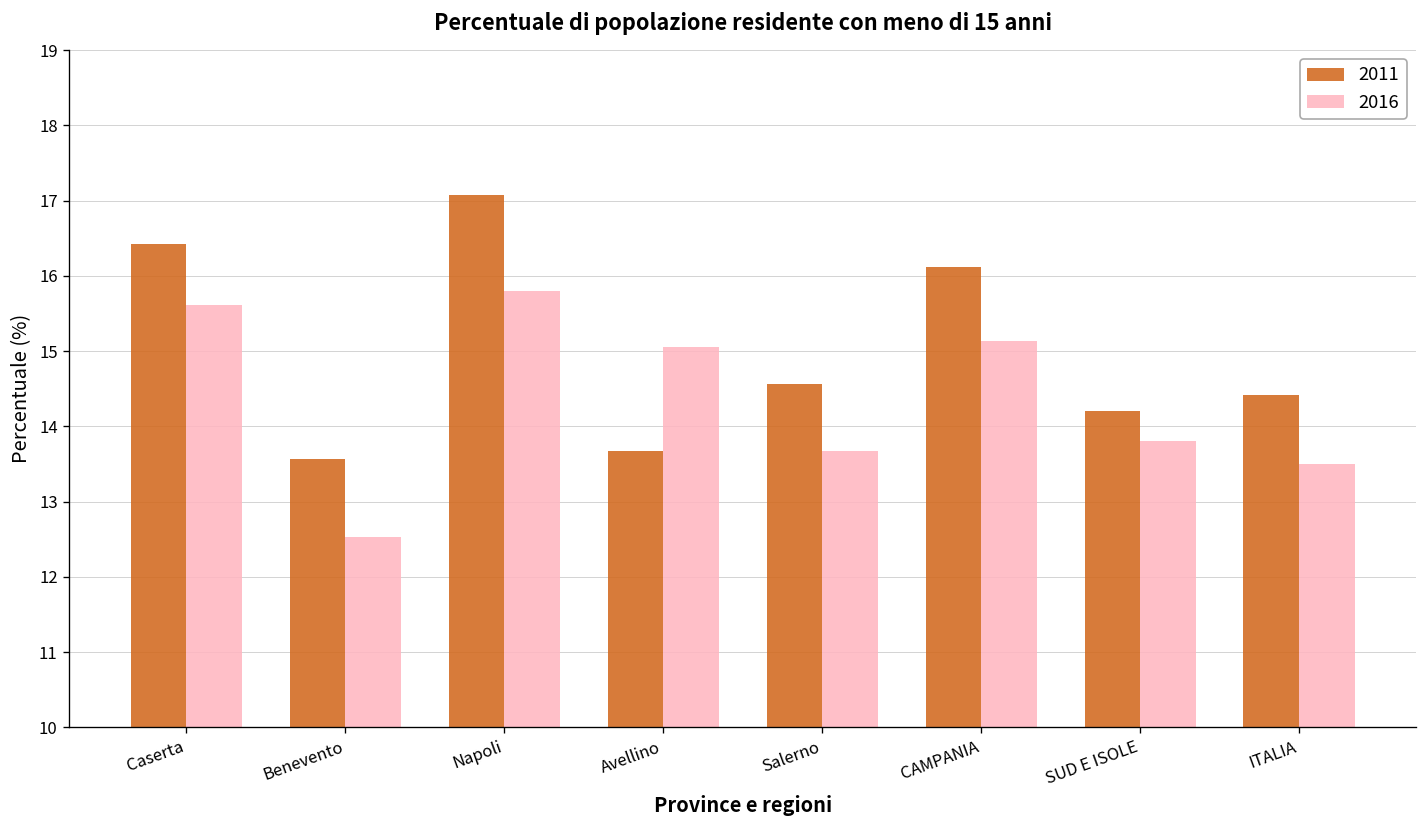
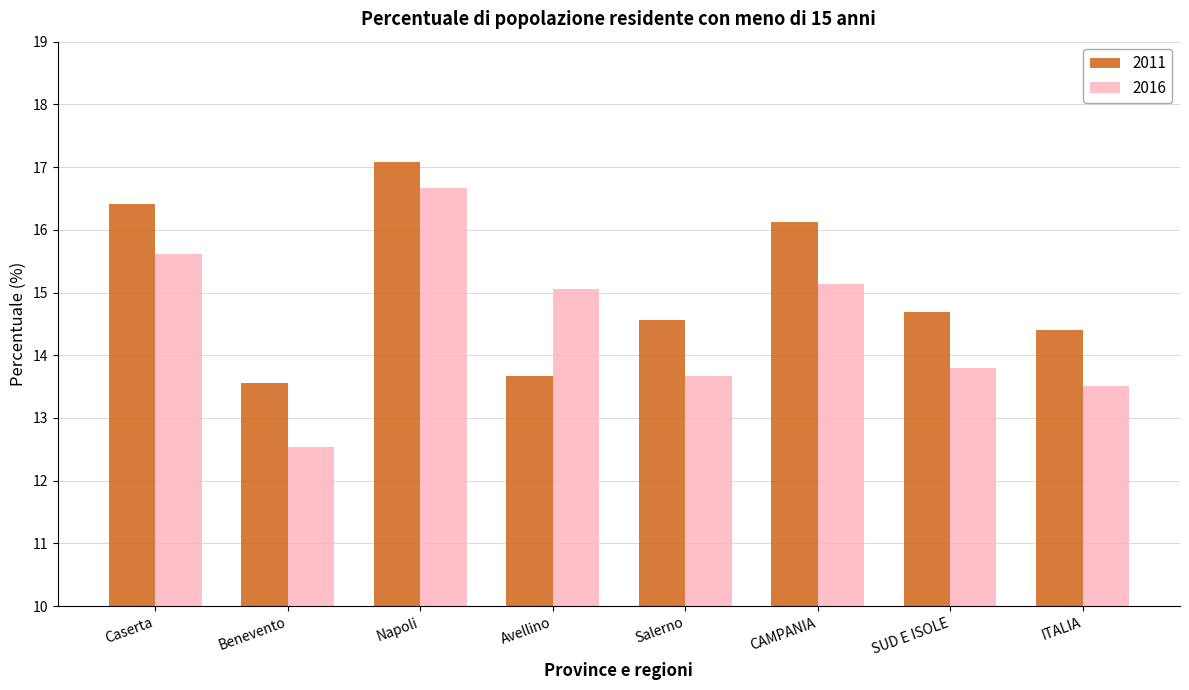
2016, Napoli: 15.8 -> 16.7
2011, SUD E ISOLE: 14.2 -> 14.7
